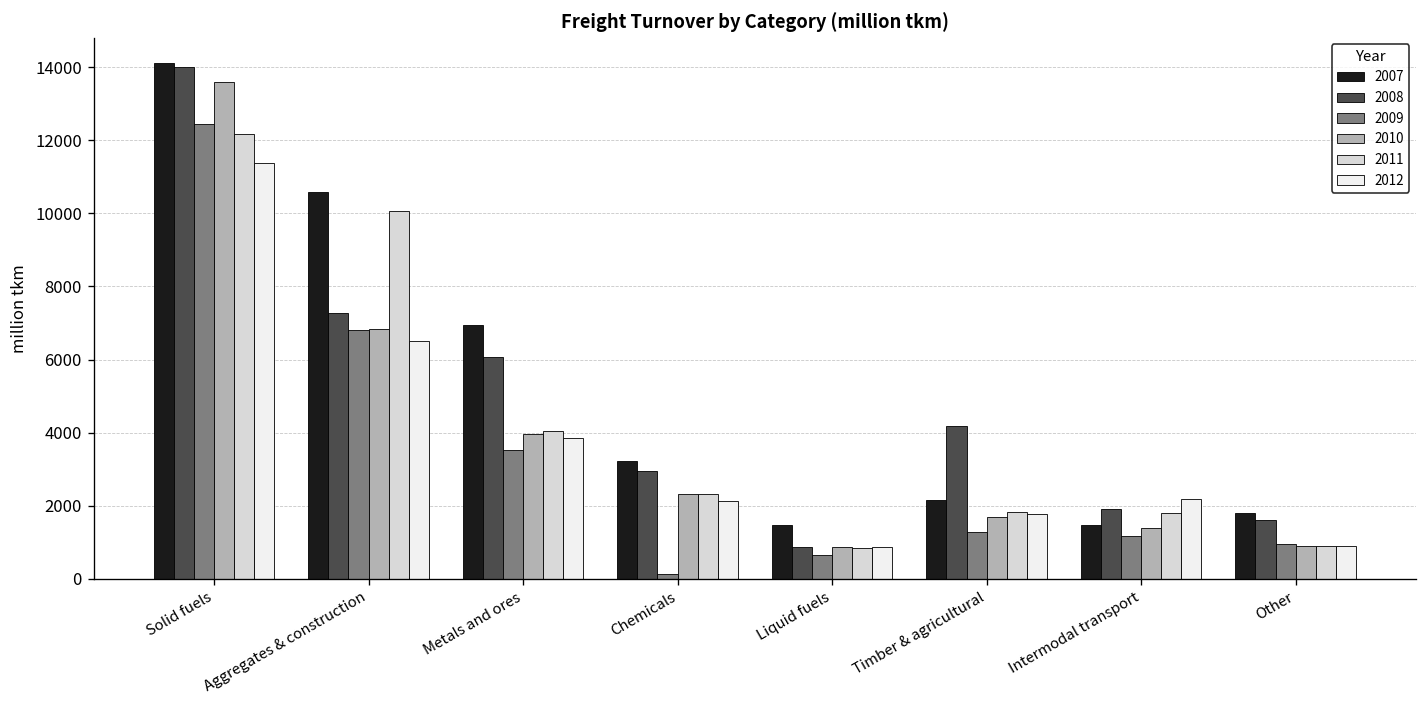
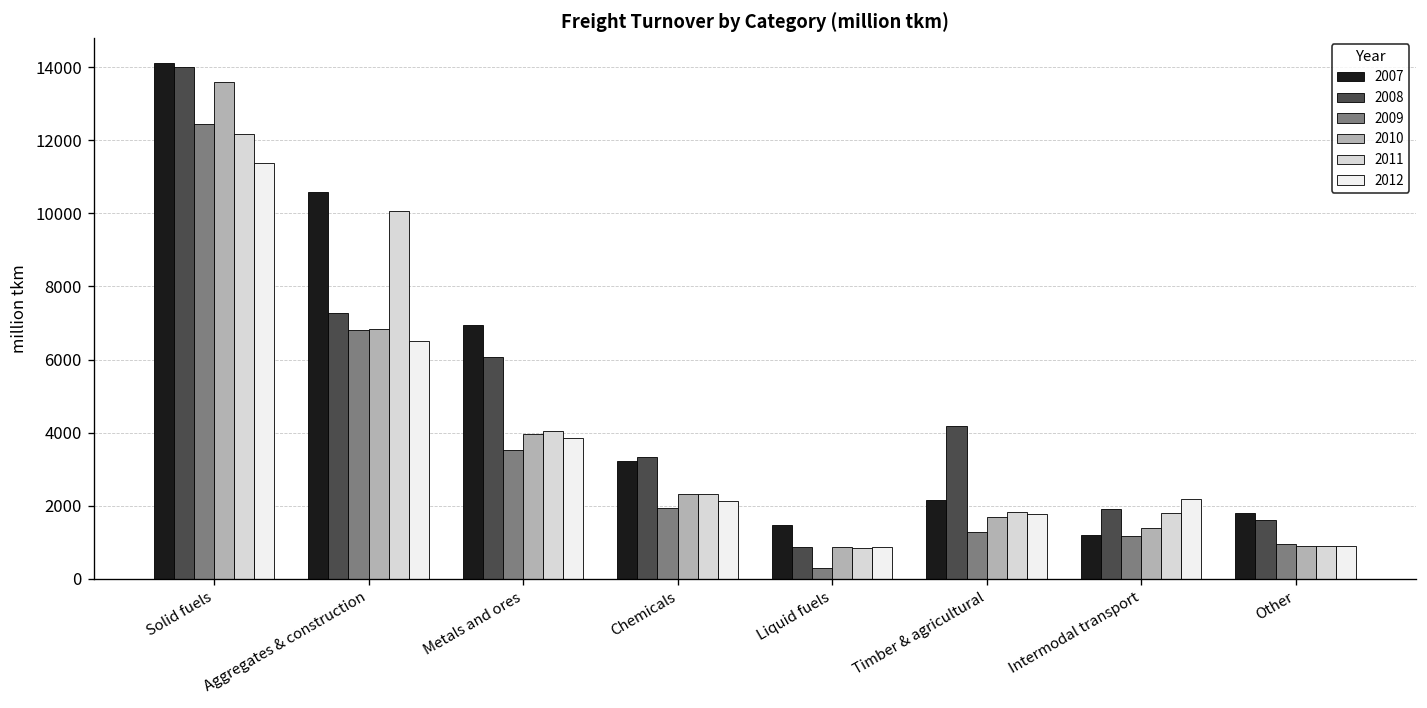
2008, Chemicals: 3000 -> 3300
2009, Chemicals: 100 -> 2000
2009, Liquid fuels: 600 -> 300
2007, Intermodal transport: 1500 -> 1200
